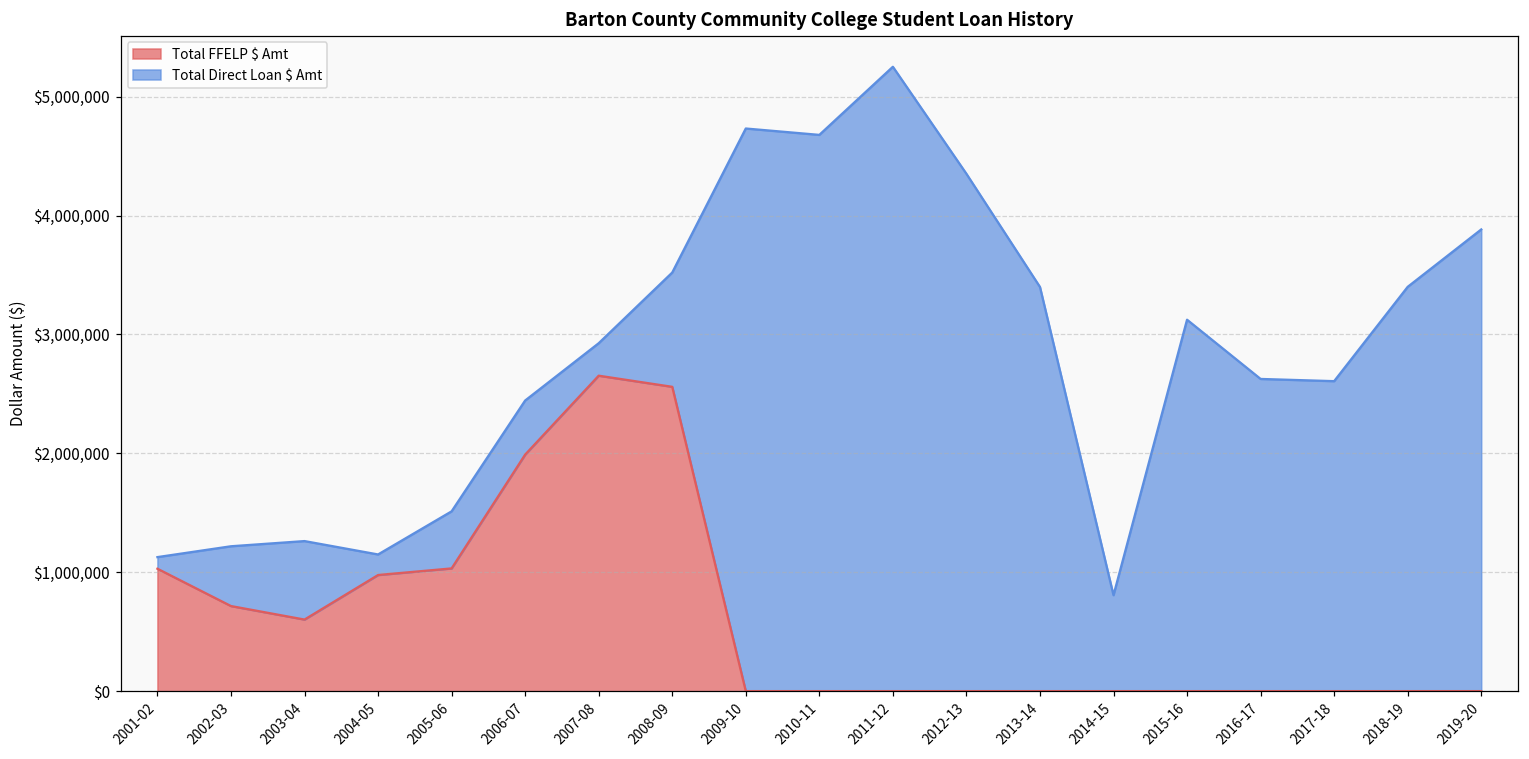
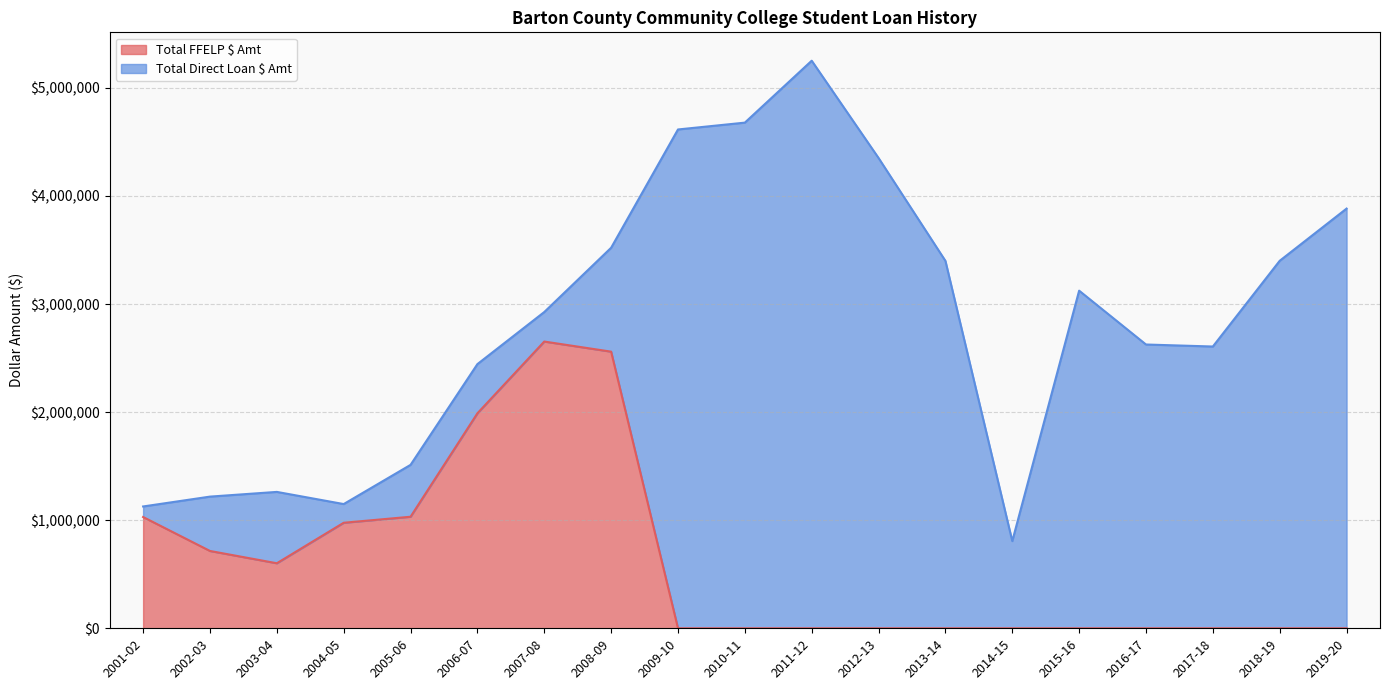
Total Direct Loan $ Amt, 2009-10: $4,730,000 -> $4,610,000
